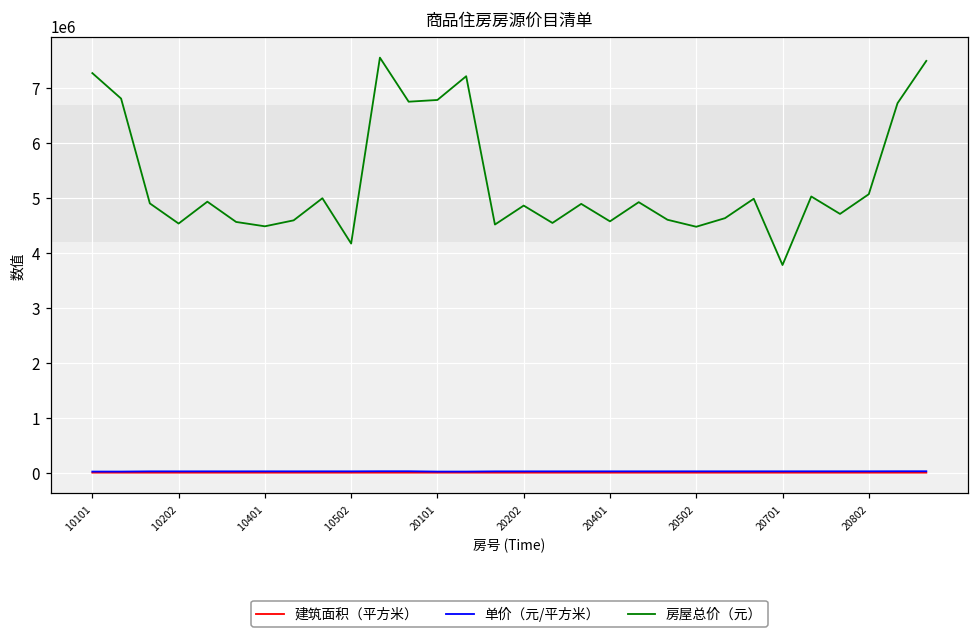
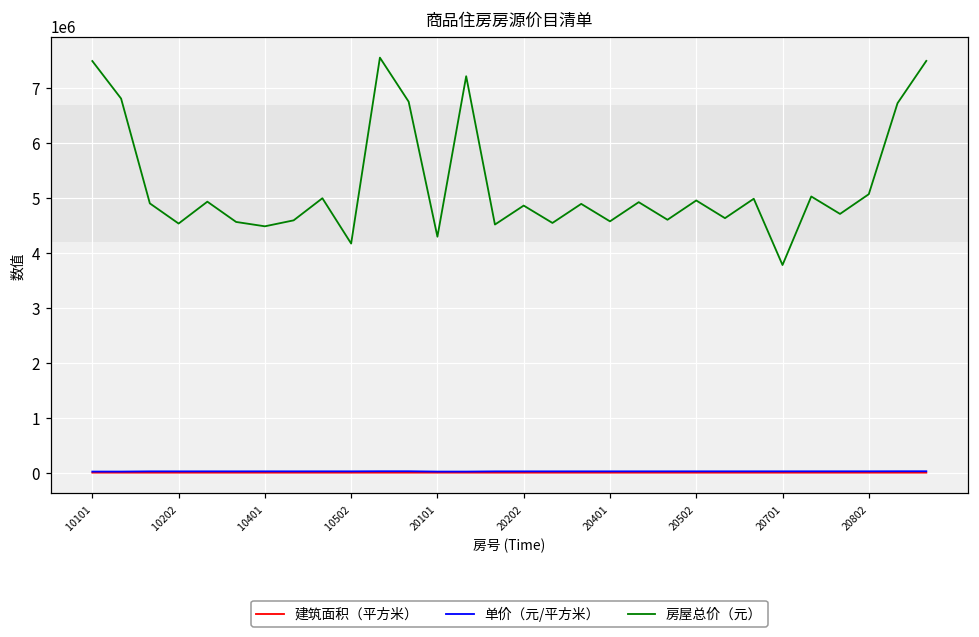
房屋总价（元）, 10101: 7300000 -> 7500000
房屋总价（元）, 20101: 6800000 -> 4300000
房屋总价（元）, 20502: 4500000 -> 5000000
